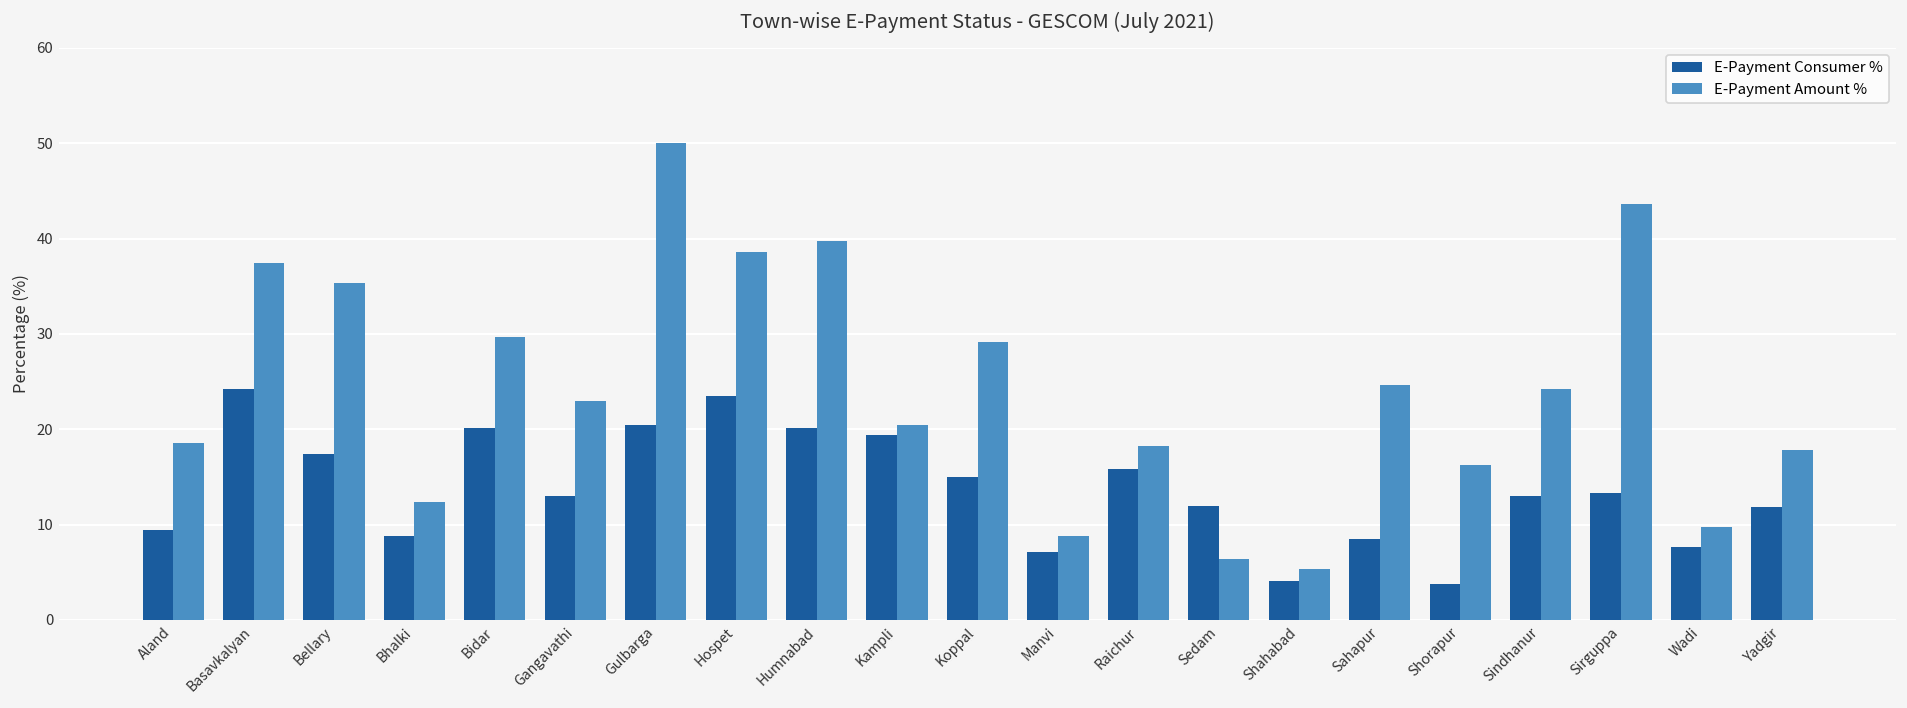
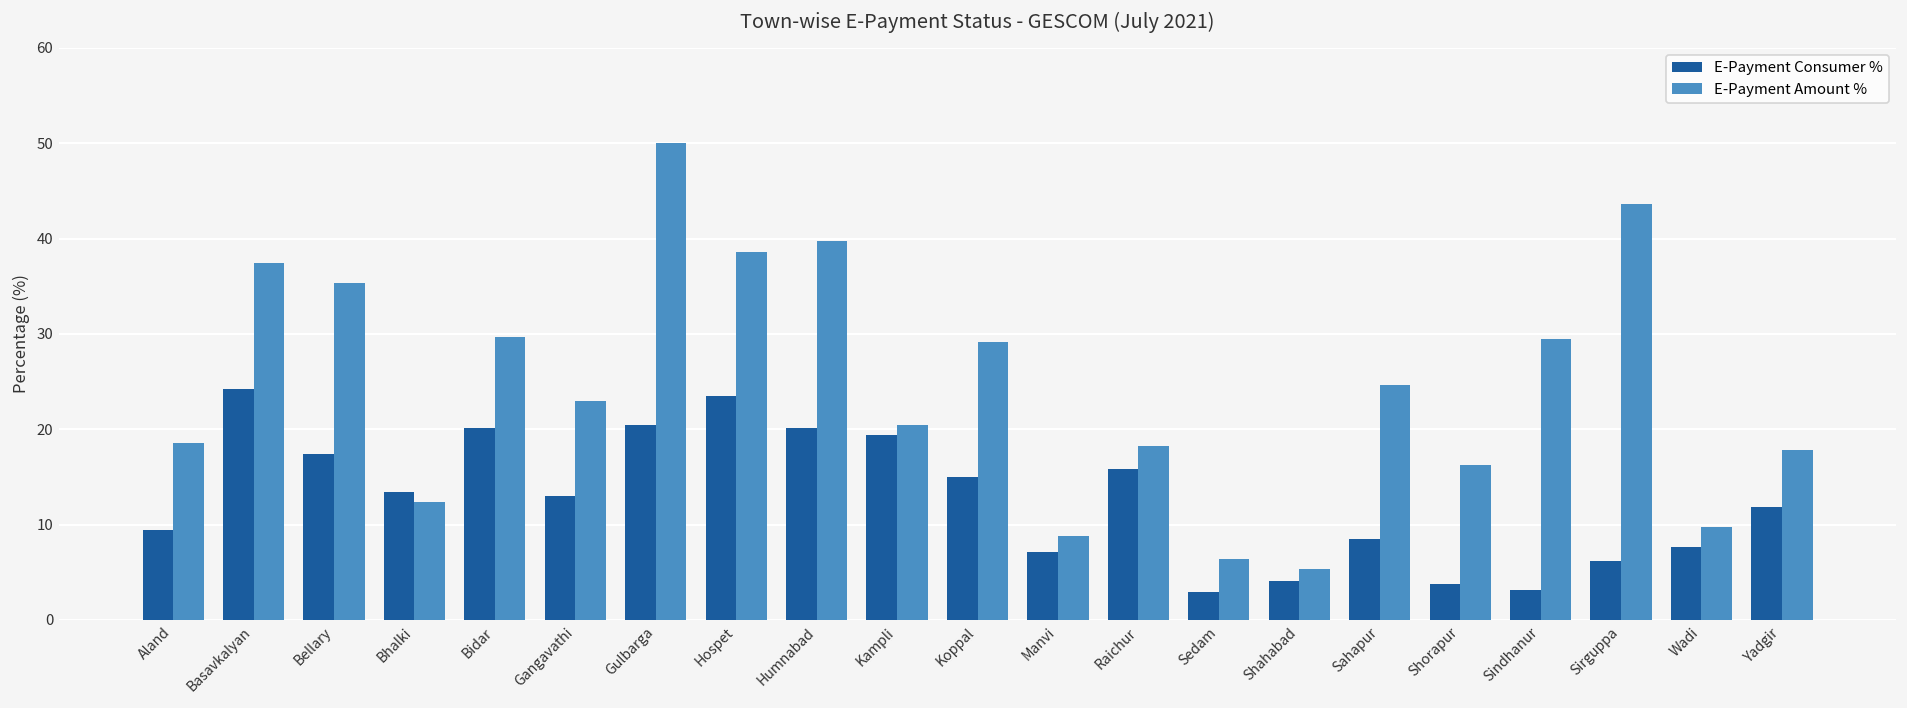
E-Payment Consumer %, Bhalki: 9 -> 13
E-Payment Consumer %, Sedam: 12 -> 3
E-Payment Consumer %, Sindhanur: 13 -> 3
E-Payment Amount %, Sindhanur: 24 -> 29
E-Payment Consumer %, Sirguppa: 13 -> 6
